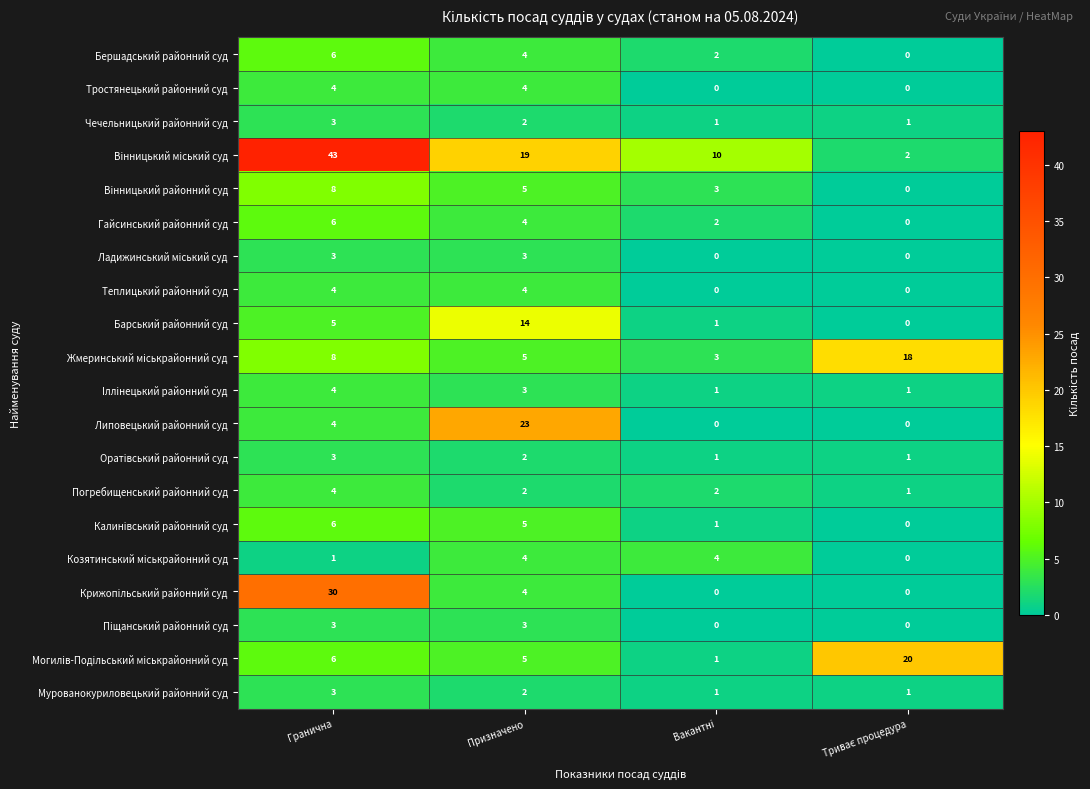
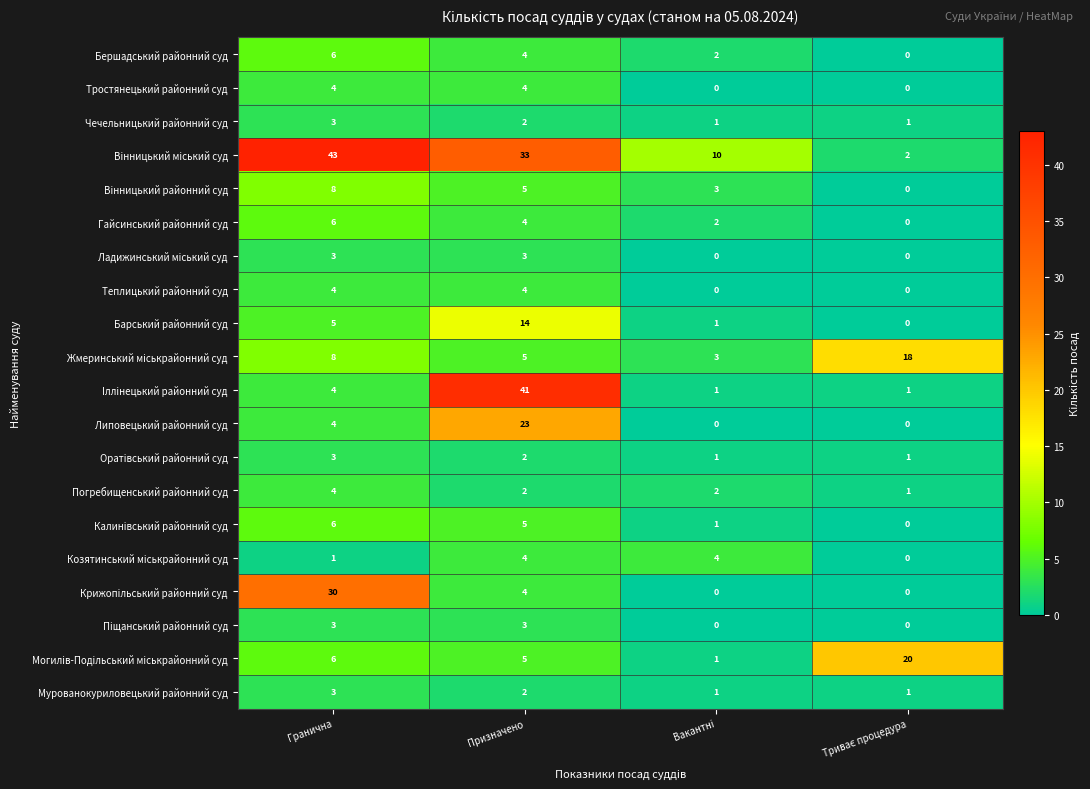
Вінницький міський суд, Призначено: 19 -> 33
Іллінецький районний суд, Призначено: 3 -> 41
